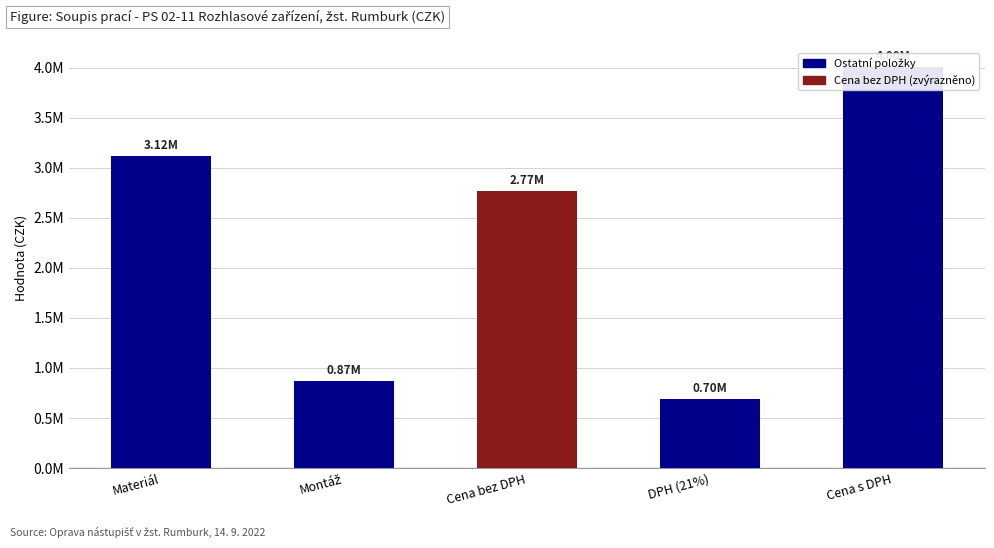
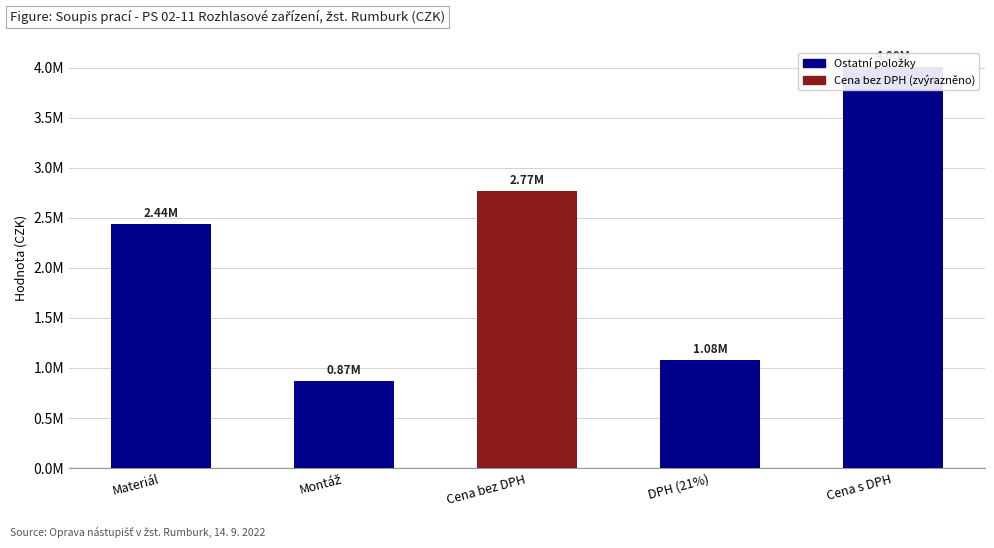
Materiál: 3.12M -> 2.44M
DPH (21%): 0.70M -> 1.08M
